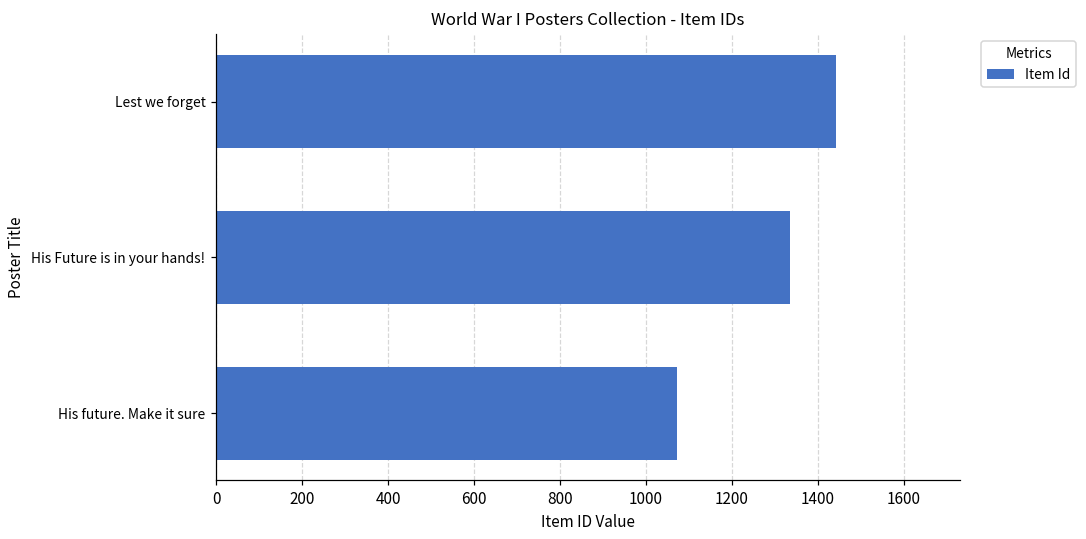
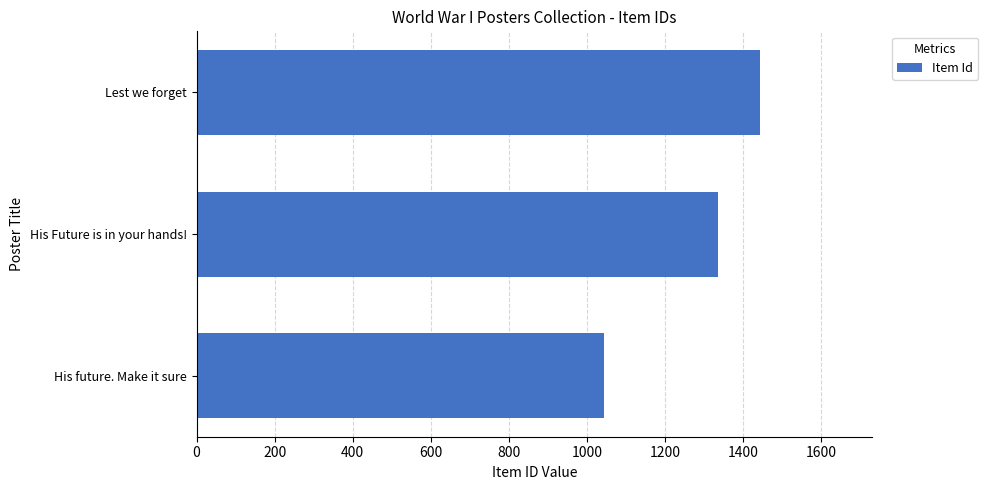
His future. Make it sure: 1070 -> 1040
